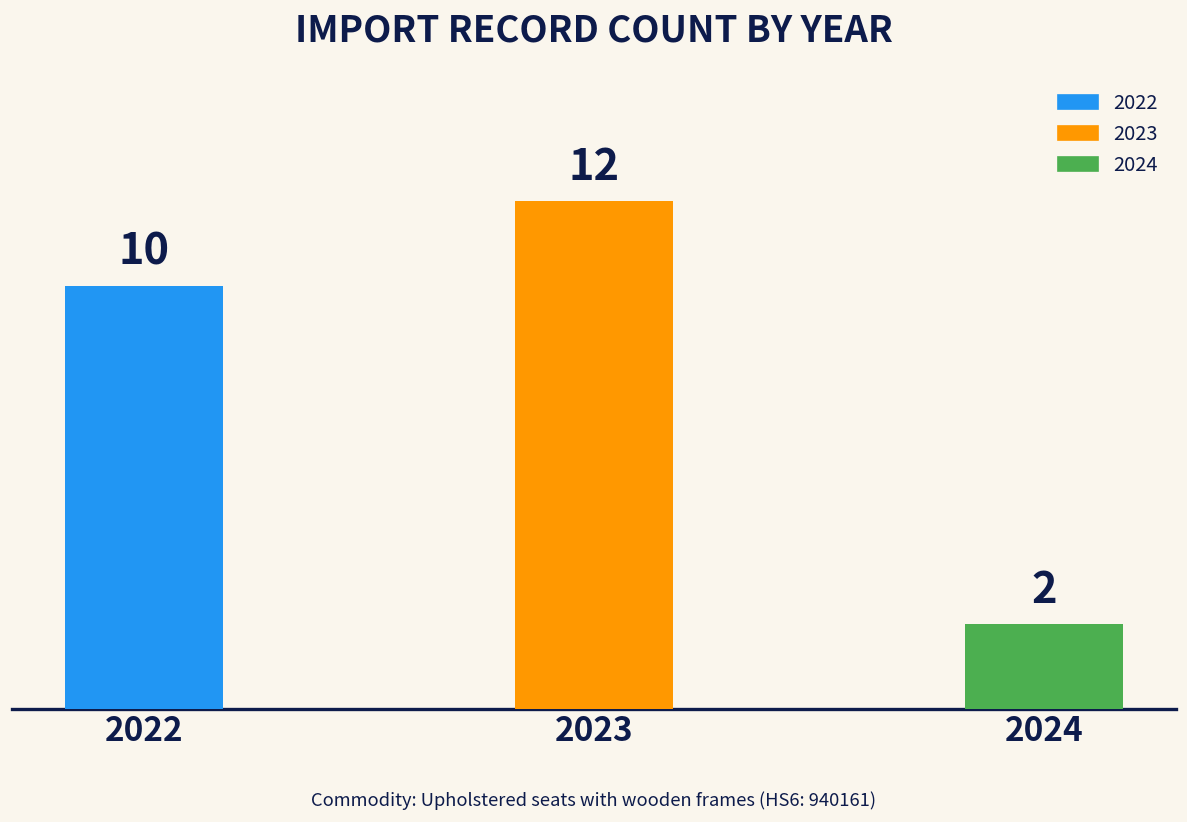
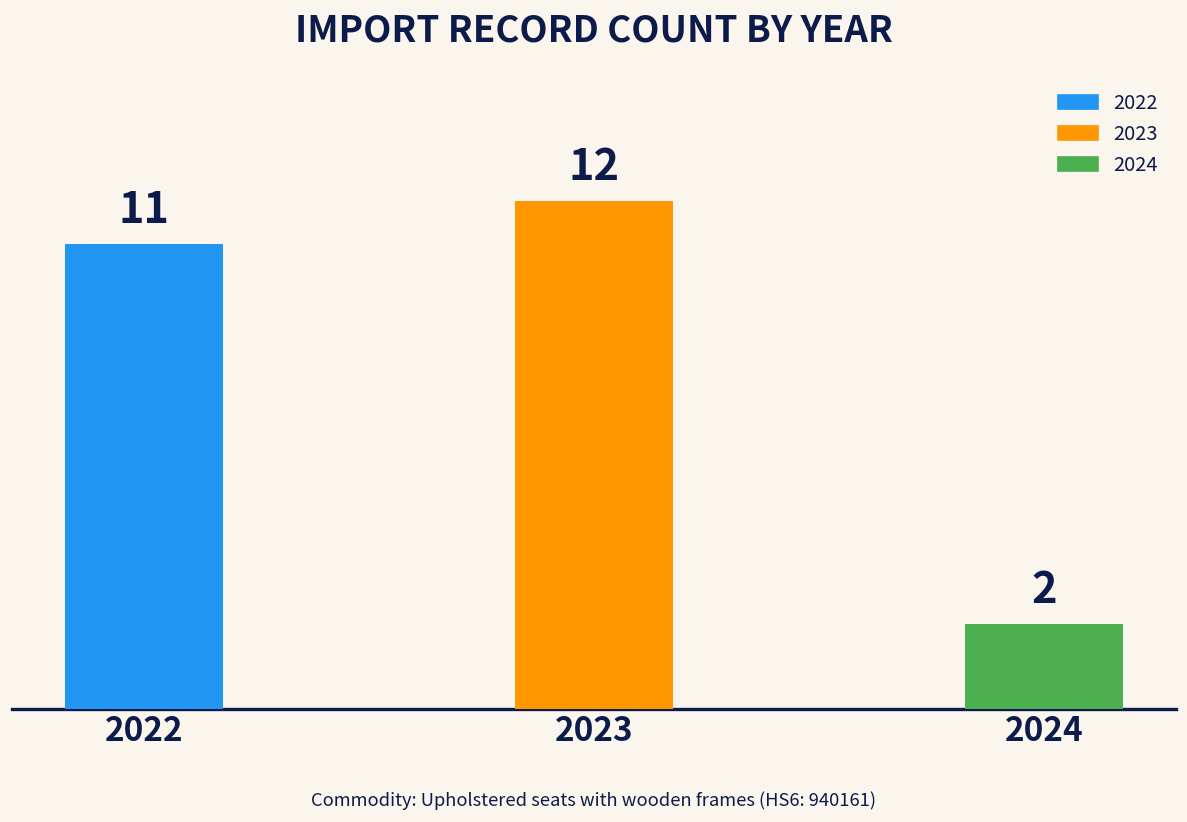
2022: 10 -> 11
